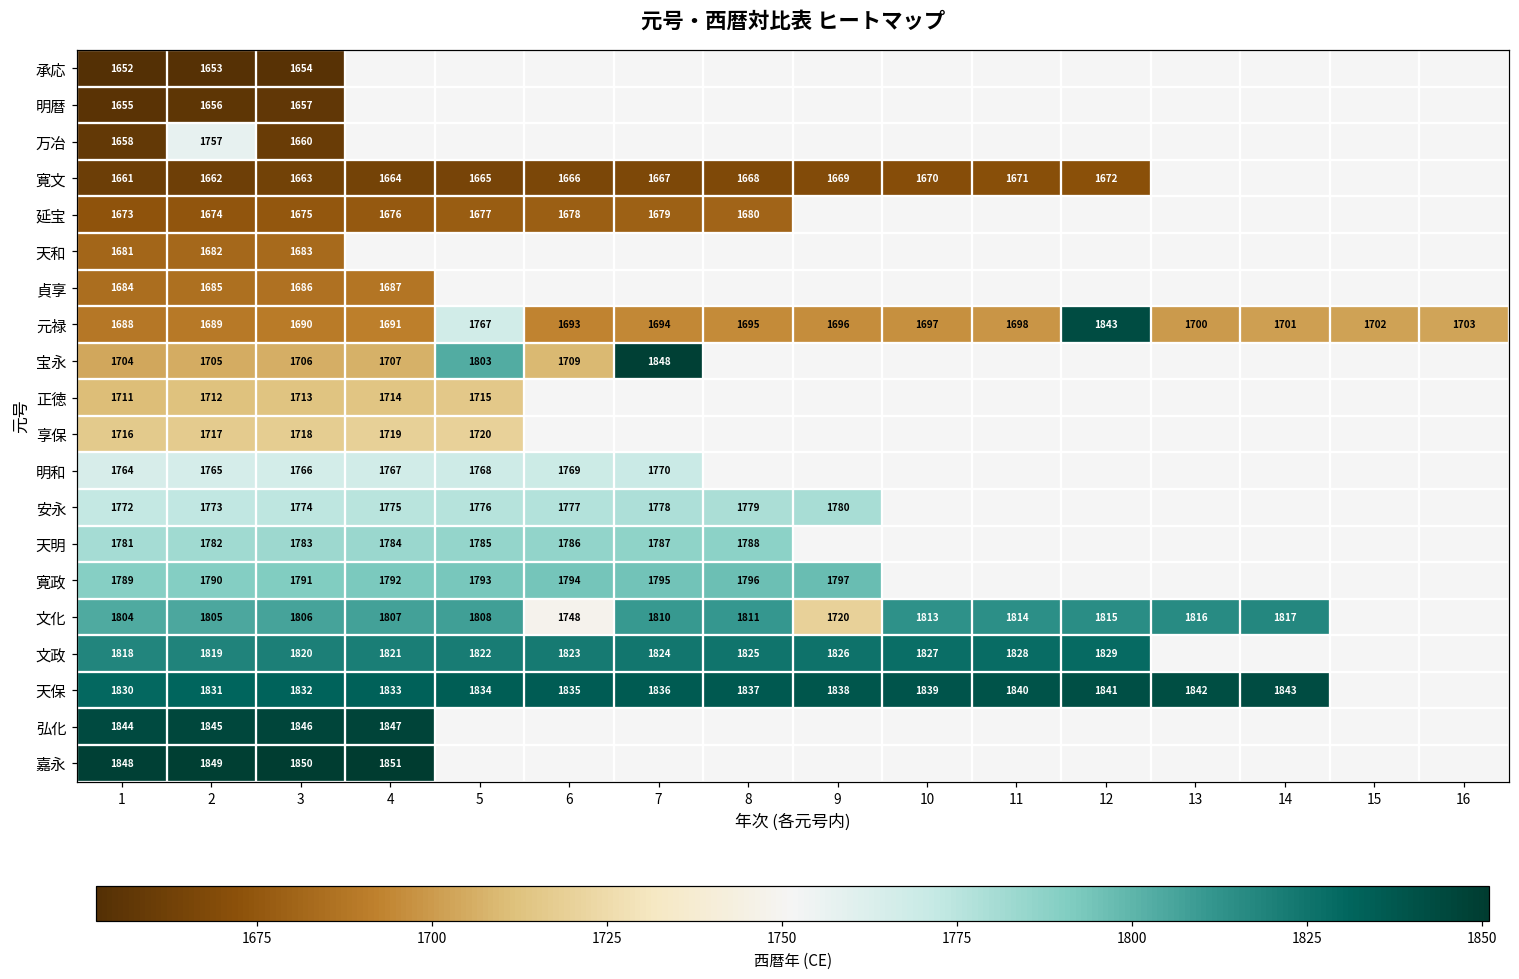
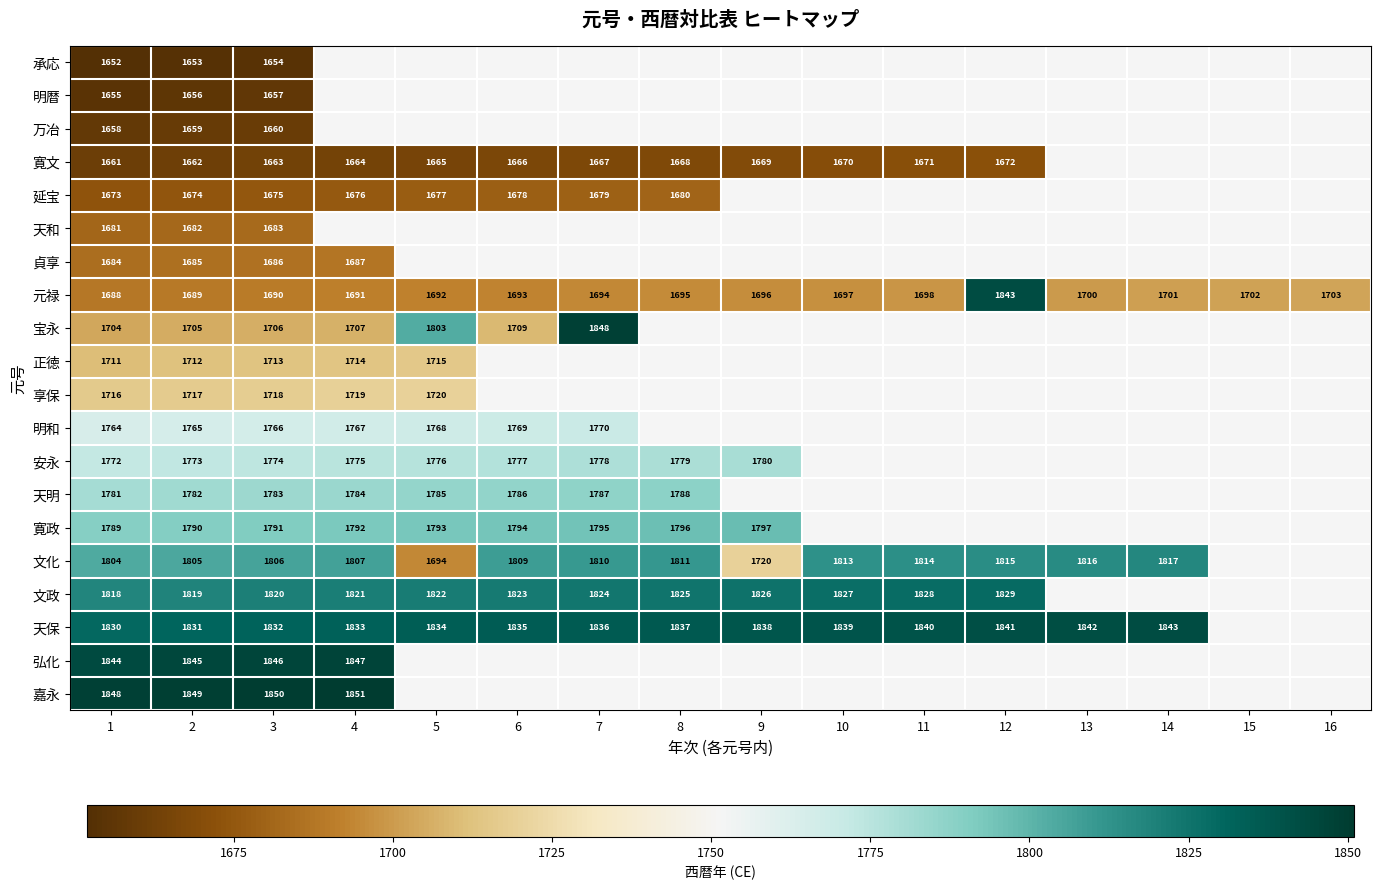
万冶, 2: 1757 -> 1659
元禄, 5: 1767 -> 1692
文化, 5: 1808 -> 1694
文化, 6: 1748 -> 1809
